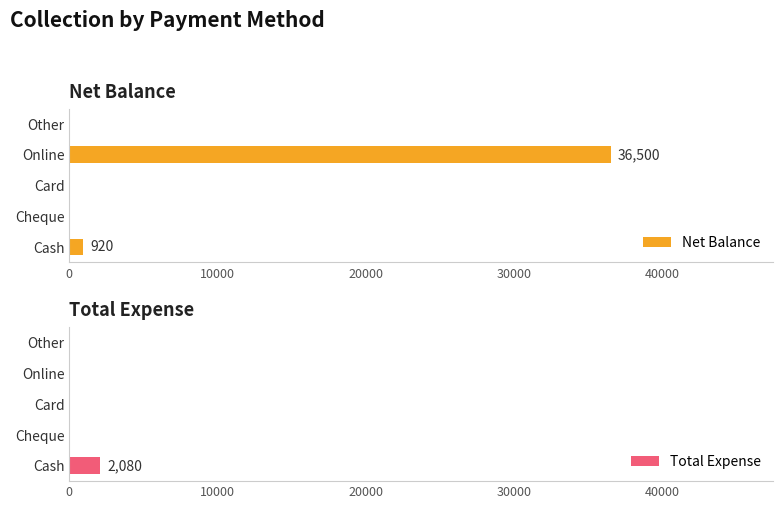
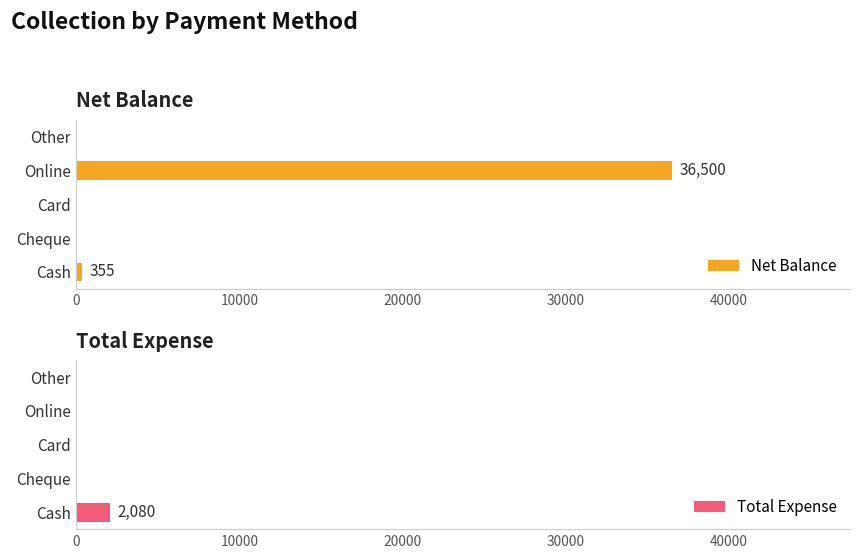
Net Balance, Cash: 920 -> 355
